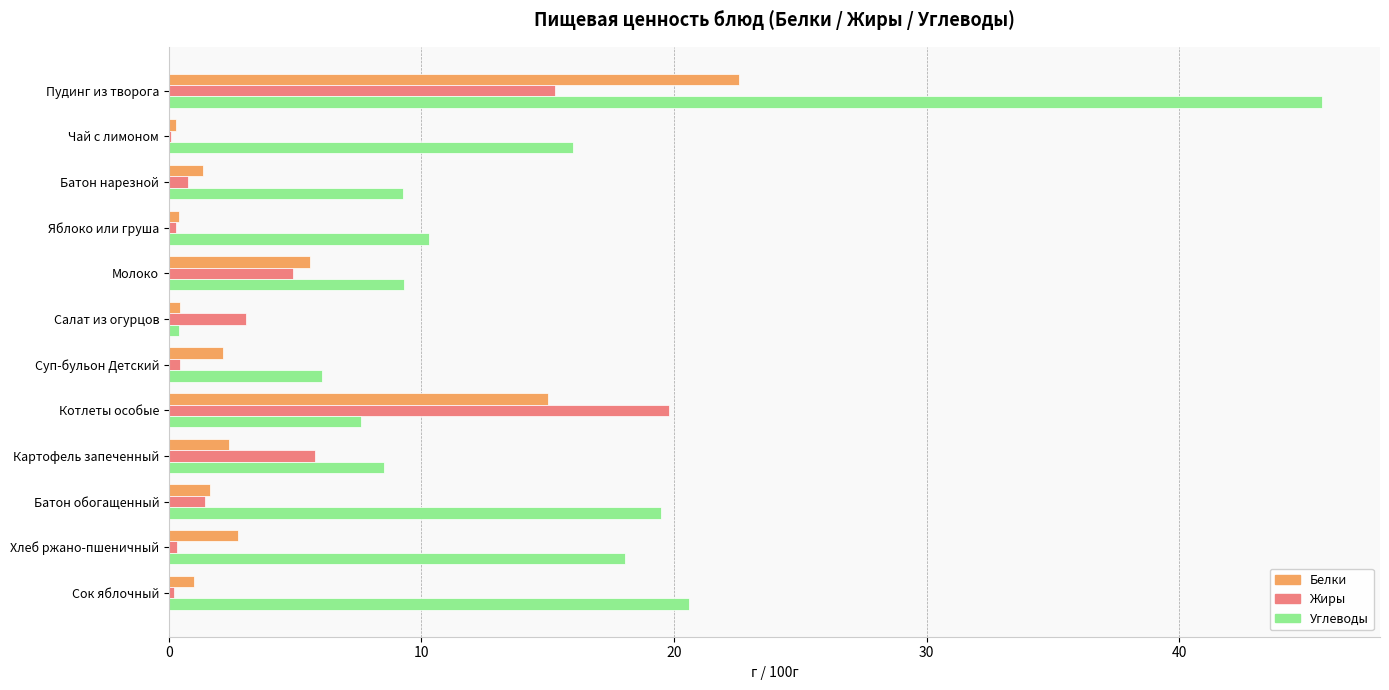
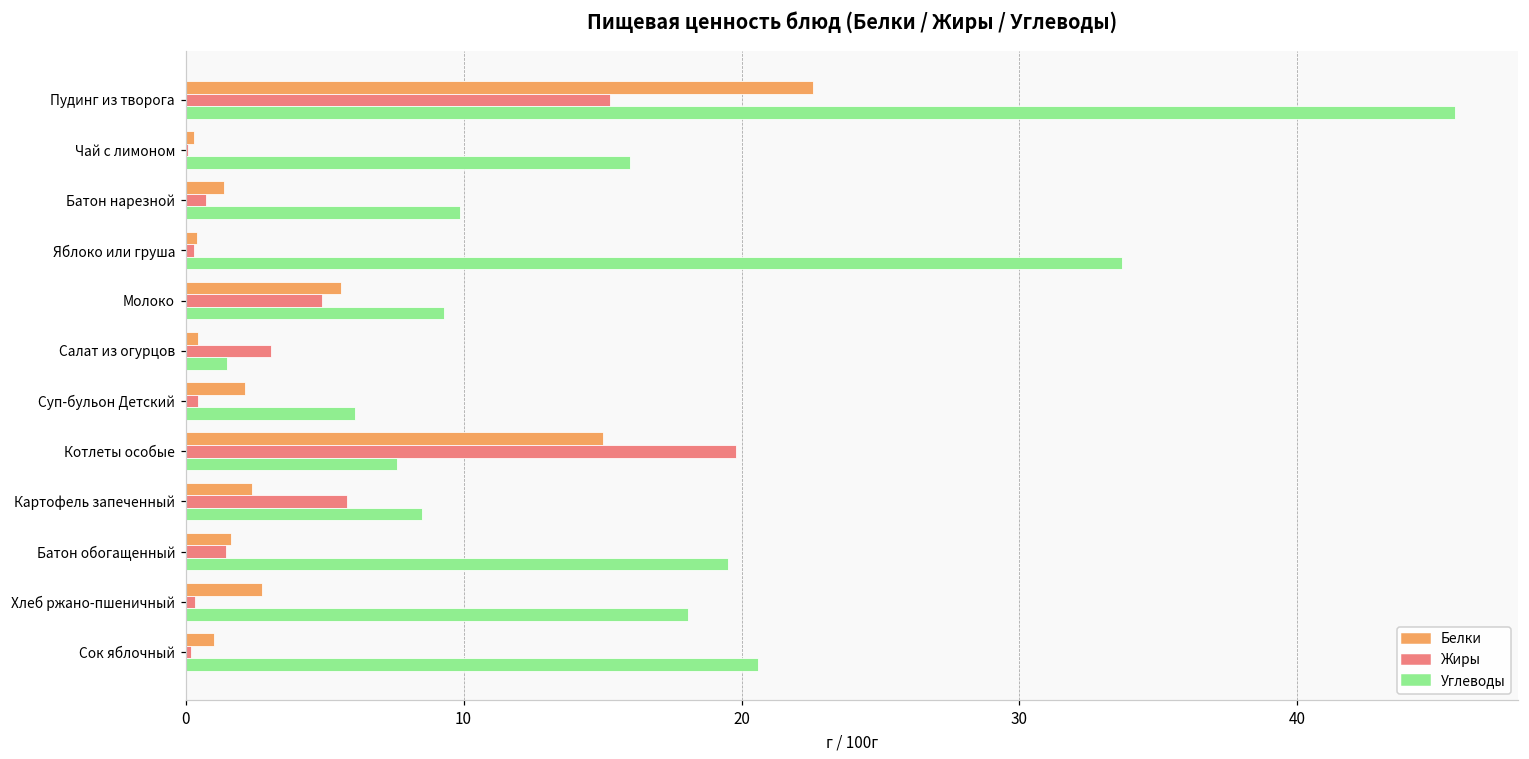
Углеводы, Батон нарезной: 9.3 -> 9.9
Углеводы, Яблоко или груша: 10.3 -> 33.7
Углеводы, Салат из огурцов: 0.4 -> 1.5
